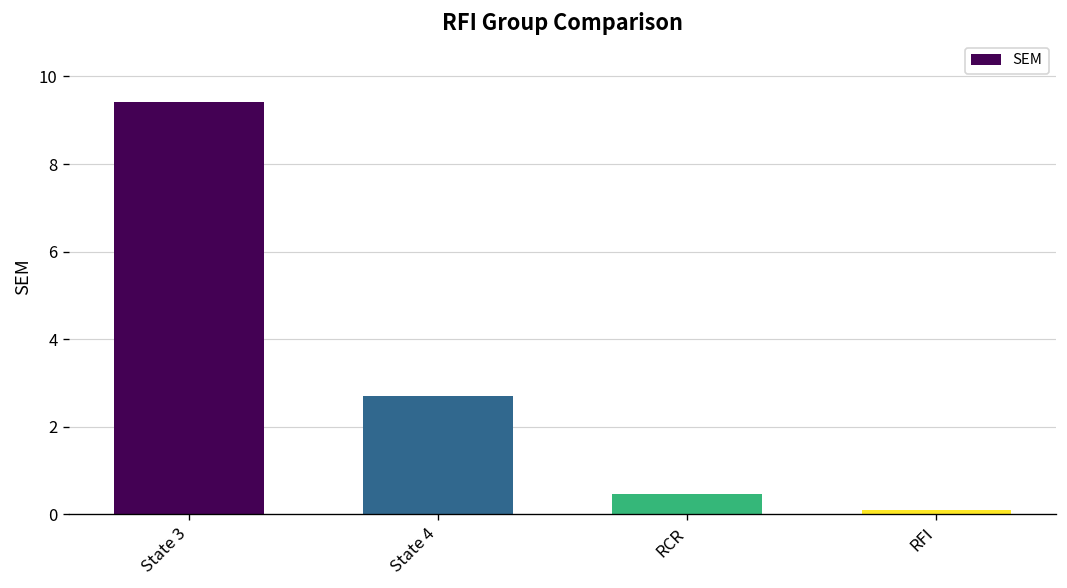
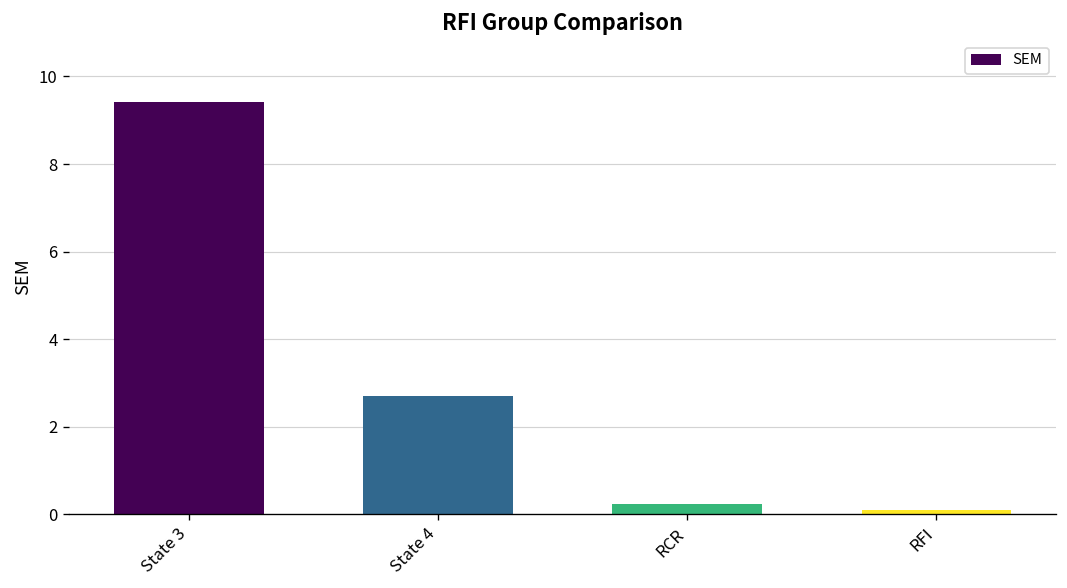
RCR: 0.5 -> 0.2
